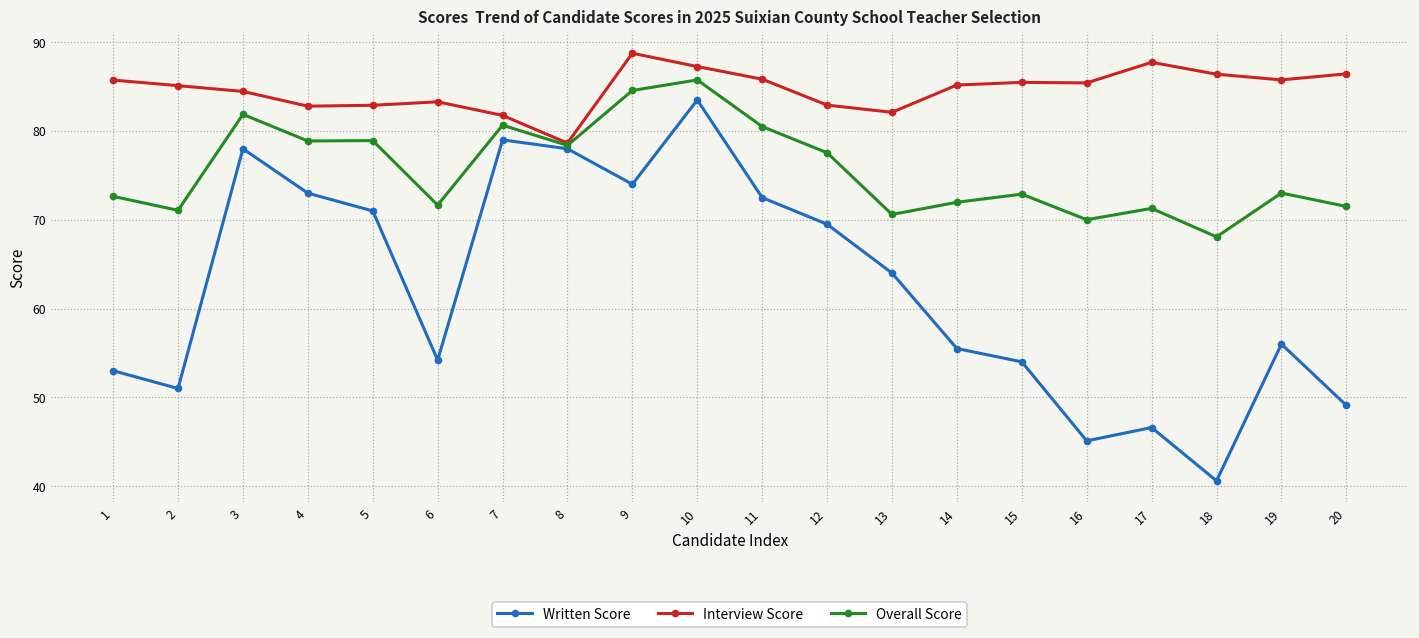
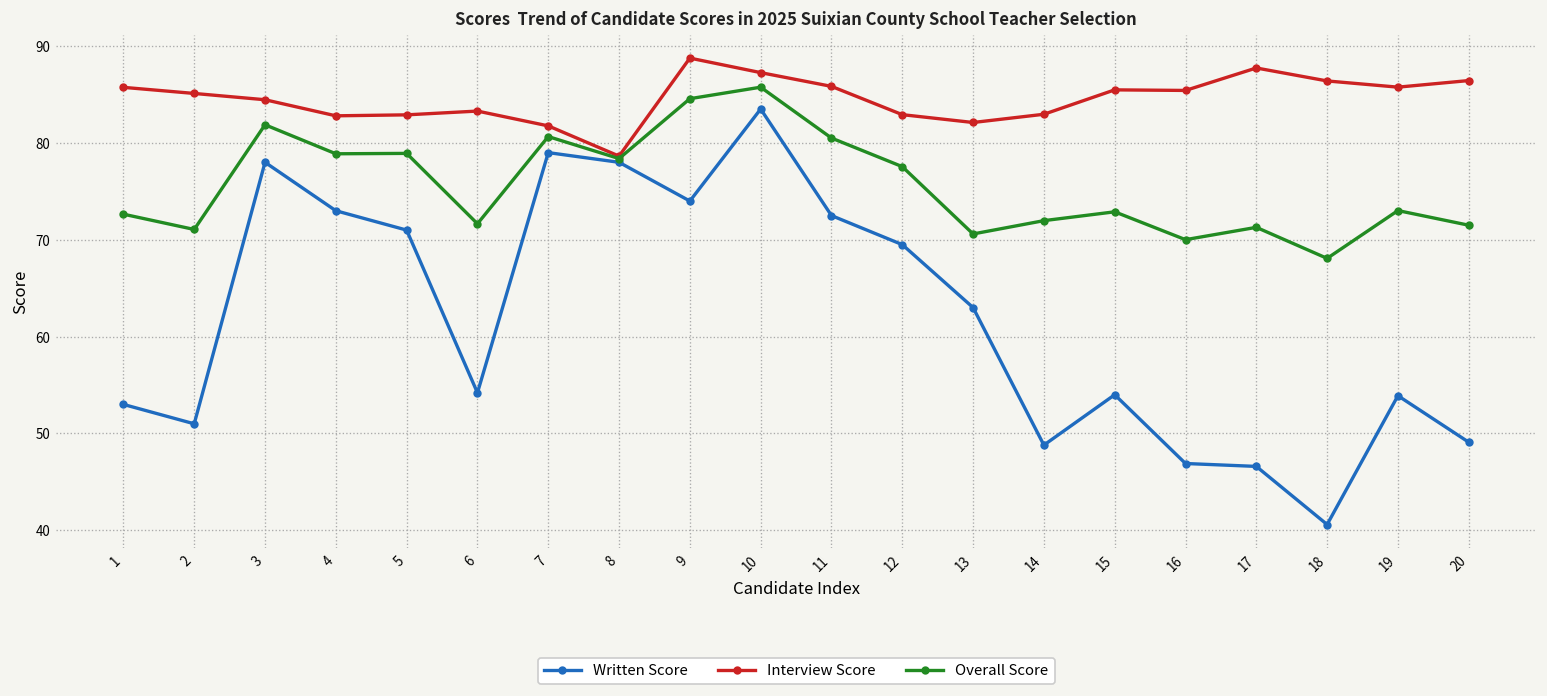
Written Score, 13: 64 -> 63
Written Score, 14: 56 -> 49
Interview Score, 14: 85 -> 83
Written Score, 16: 45 -> 47
Written Score, 19: 56 -> 54
